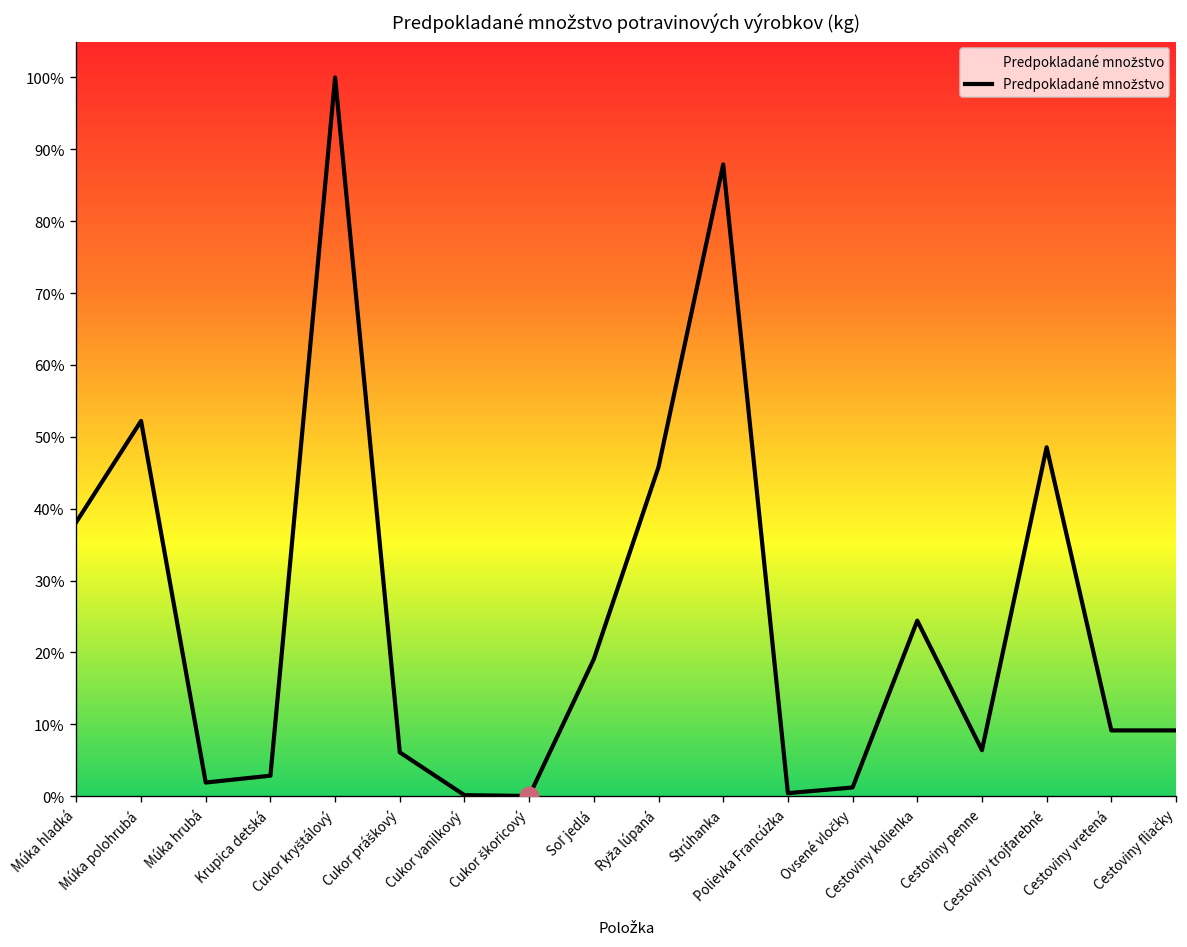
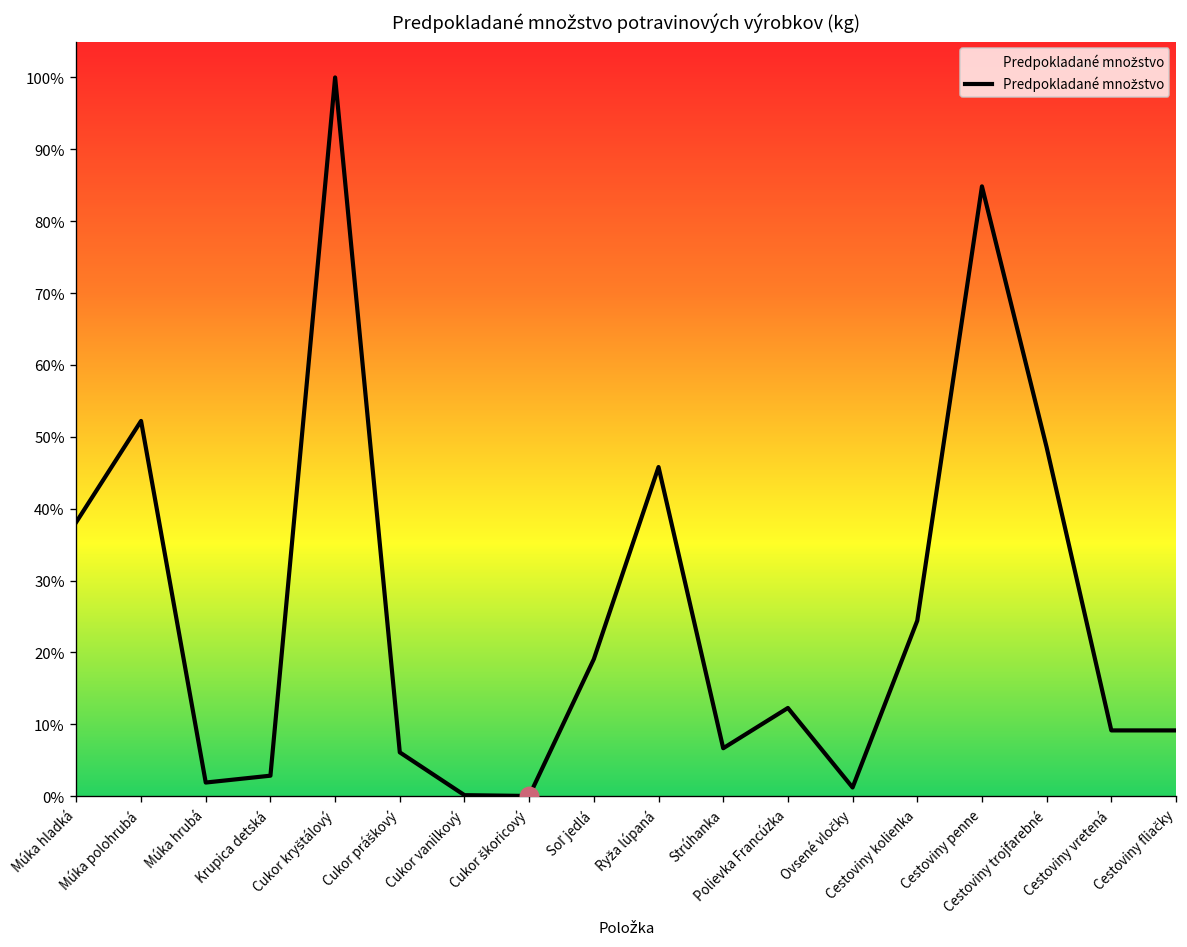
Predpokladané množstvo, Strúhanka: 88% -> 7%
Predpokladané množstvo, Polievka Francúzka: 0% -> 12%
Predpokladané množstvo, Cestoviny penne: 6% -> 85%
